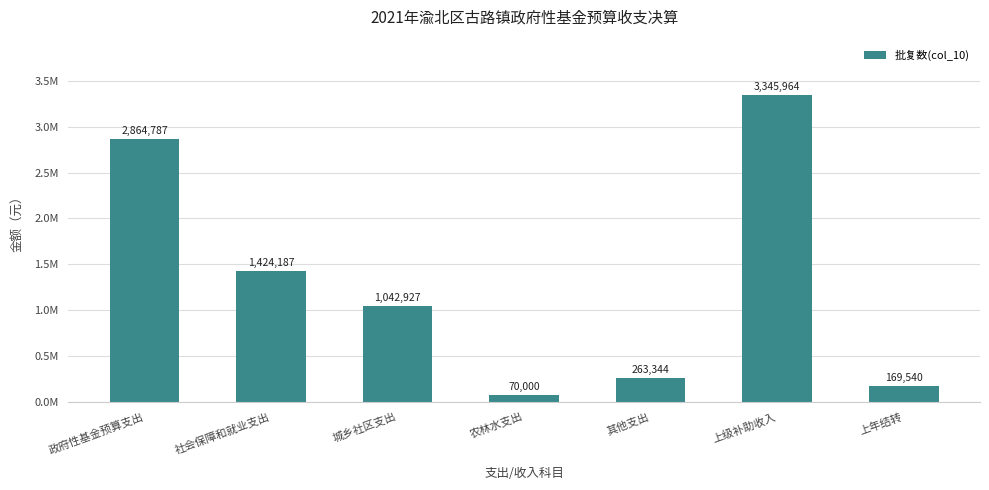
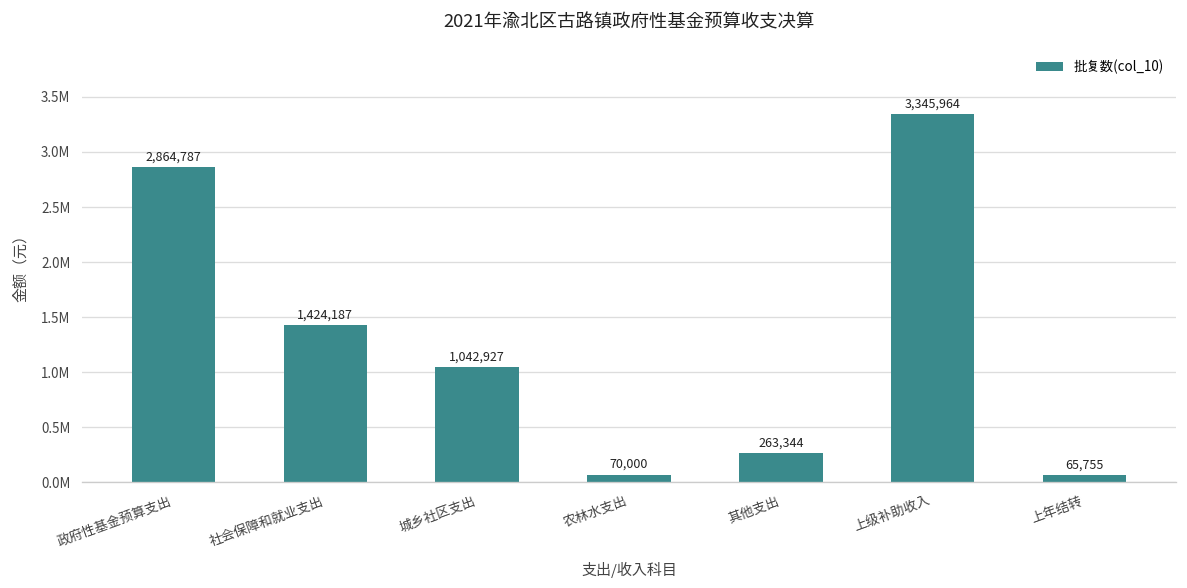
上年结转: 169,540 -> 65,755
